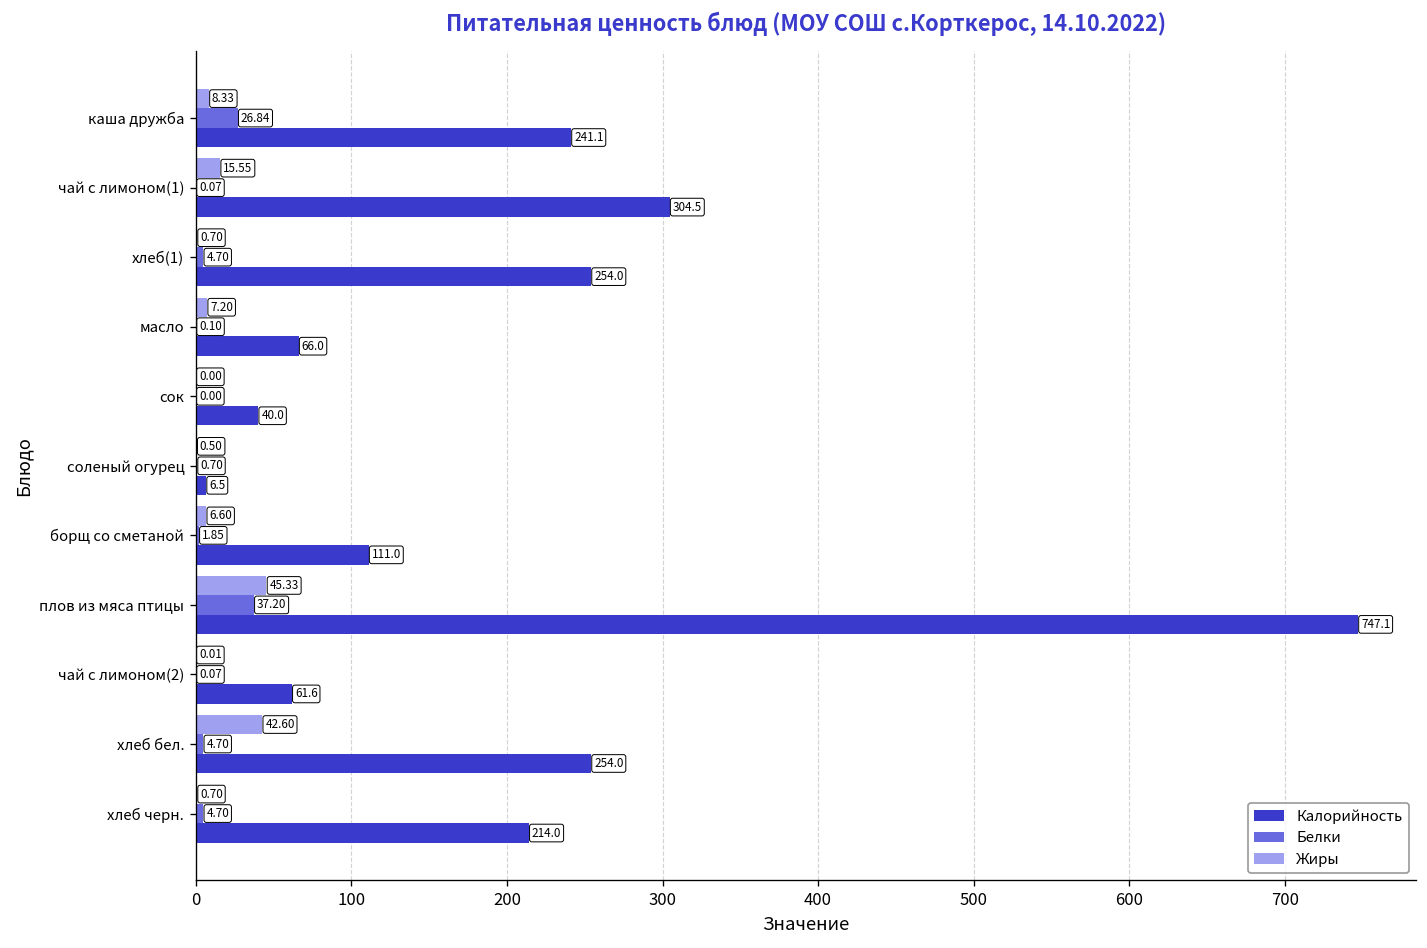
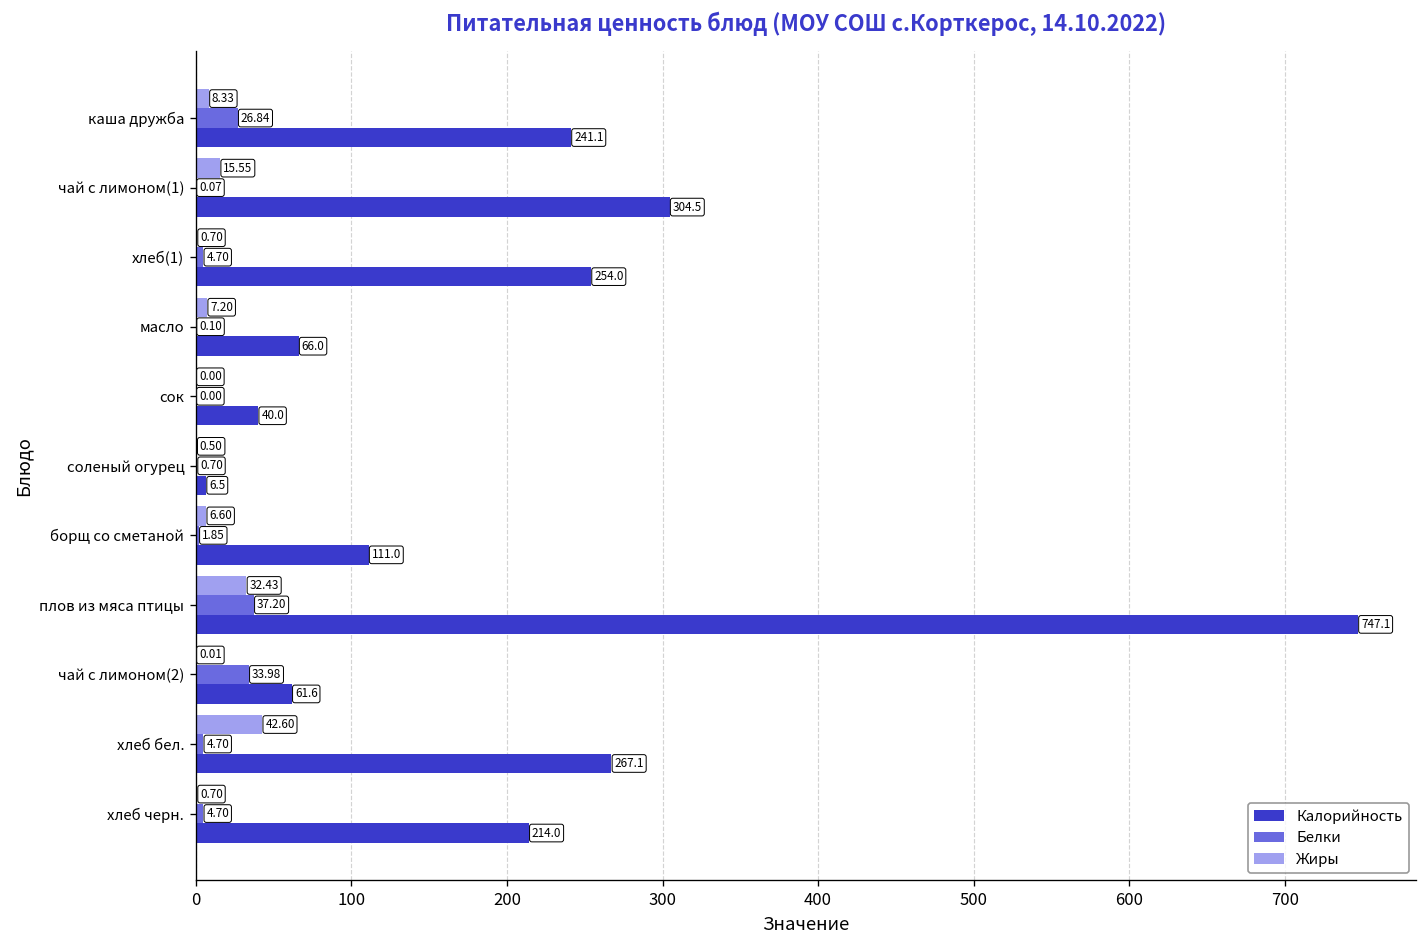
Жиры, плов из мяса птицы: 45.33 -> 32.43
Белки, чай с лимоном(2): 0.07 -> 33.98
Калорийность, хлеб бел.: 254.0 -> 267.1
